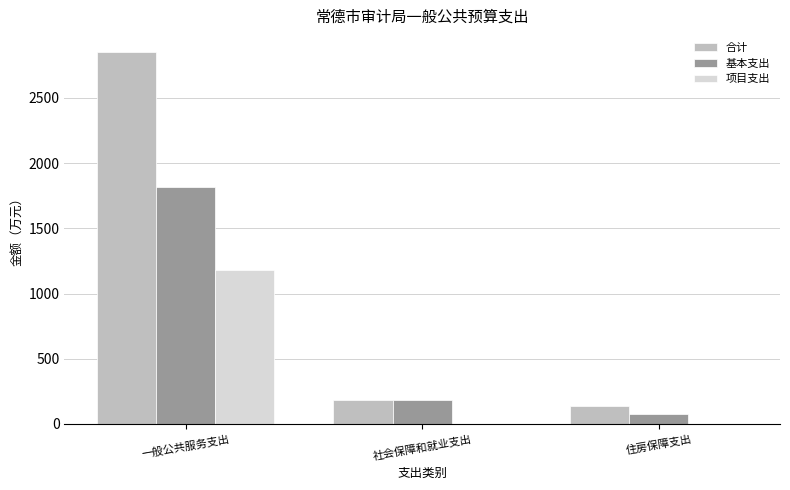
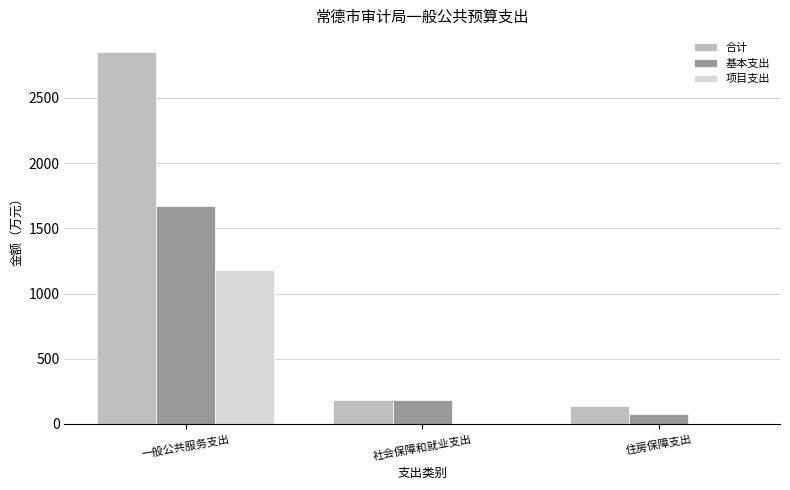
基本支出, 一般公共服务支出: 1810 -> 1670
